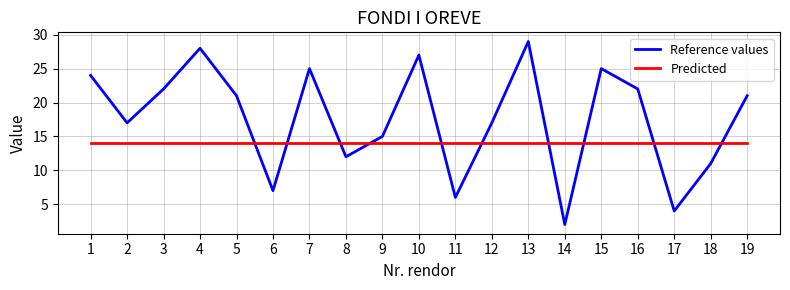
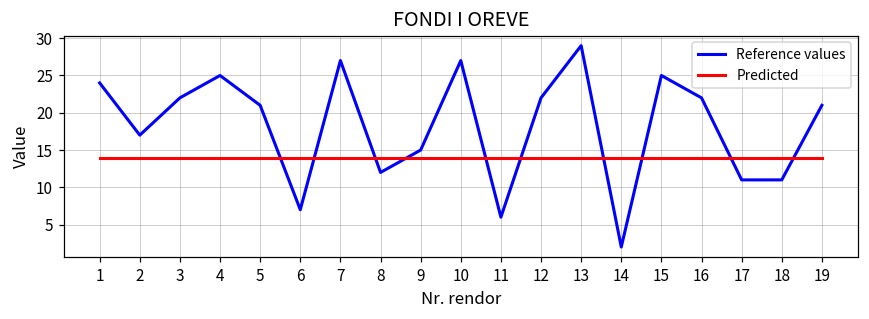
Reference values, 4: 28 -> 25
Reference values, 7: 25 -> 27
Reference values, 12: 17 -> 22
Reference values, 17: 4 -> 11
